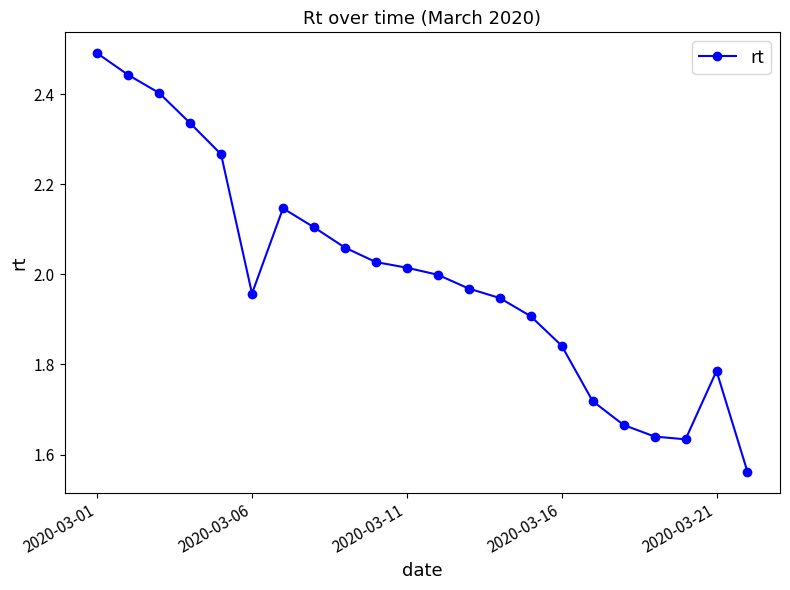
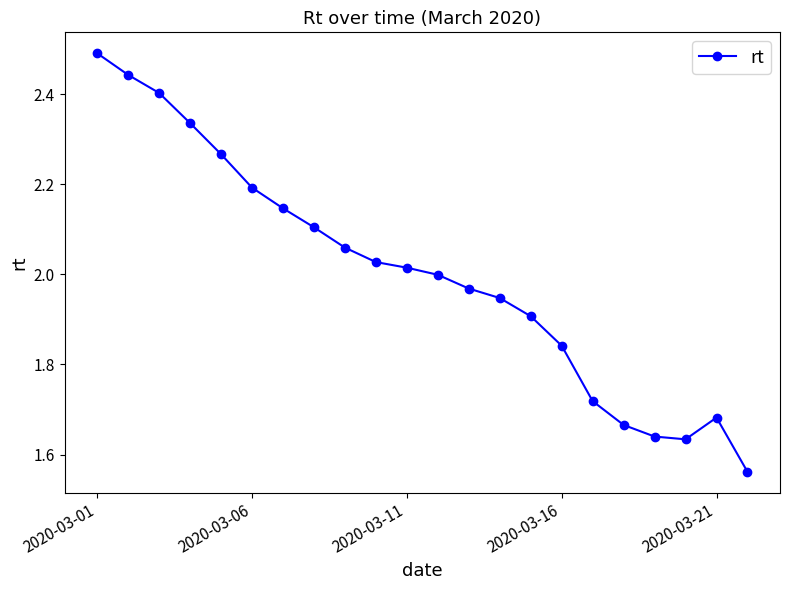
2020-03-06: 1.96 -> 2.19
2020-03-21: 1.79 -> 1.68
